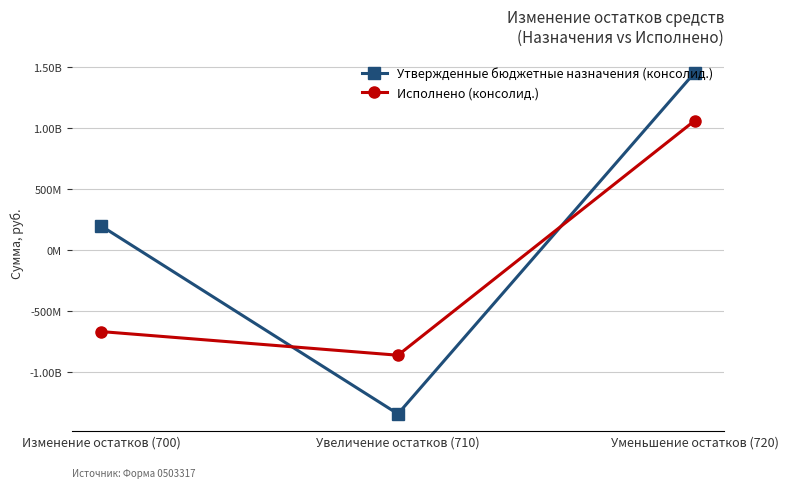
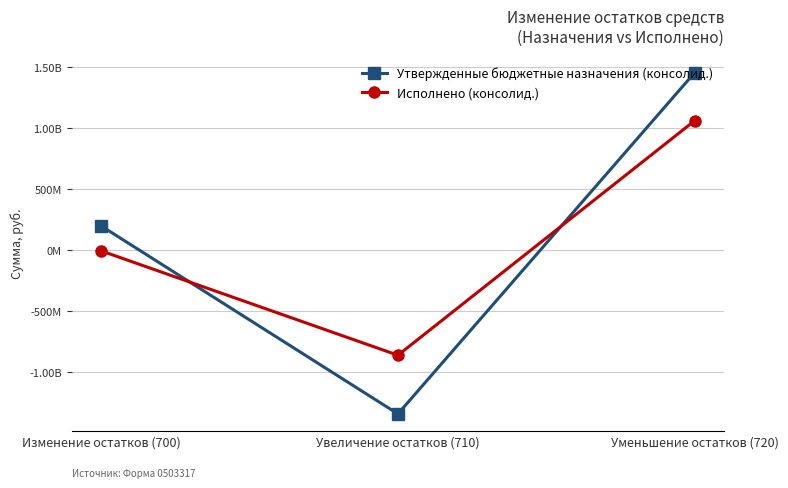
Исполнено (консолид.), Изменение остатков (700): -670000000 -> -10000000
